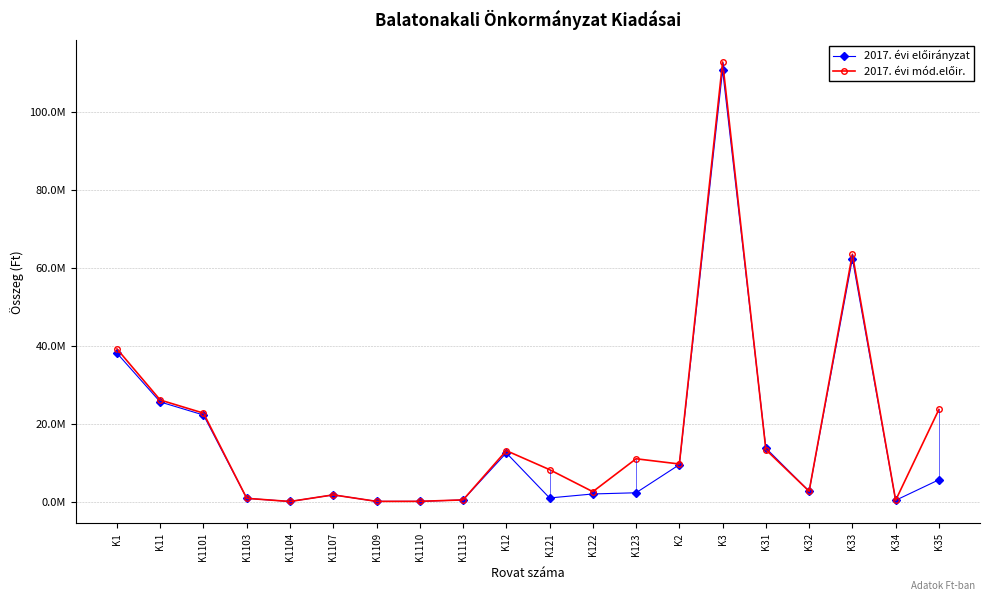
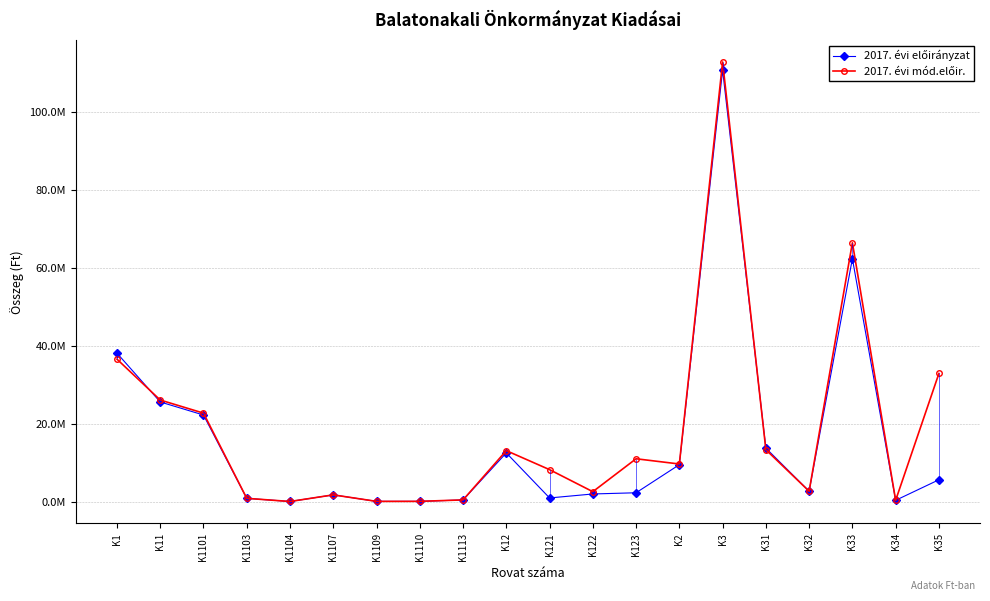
2017. évi mód.előir., K1: 39000000 -> 37000000
2017. évi mód.előir., K33: 64000000 -> 67000000
2017. évi mód.előir., K35: 24000000 -> 33000000
